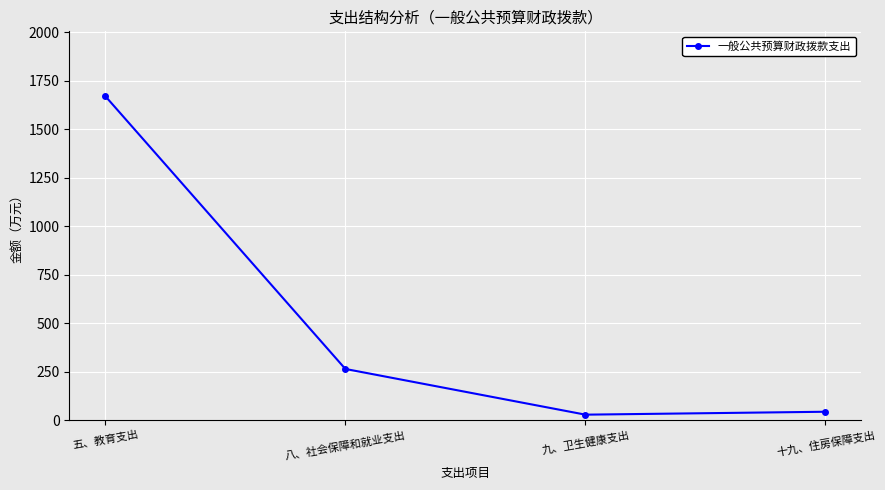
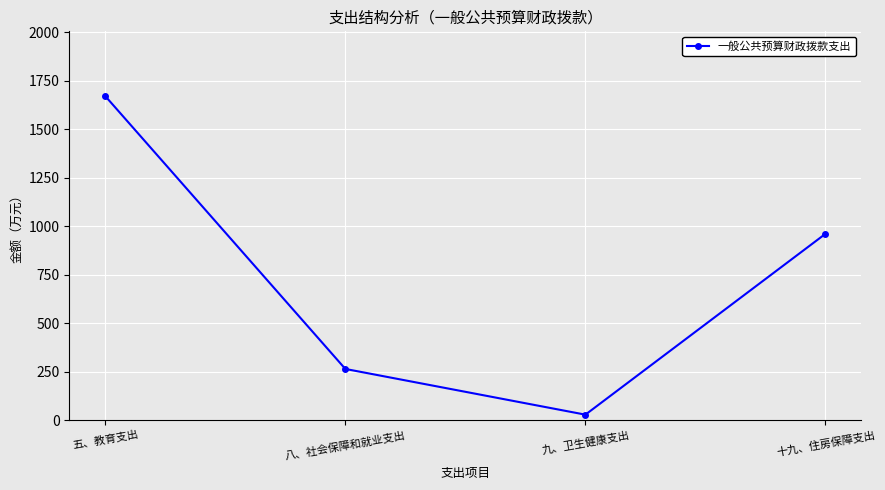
十九、住房保障支出: 40 -> 960
